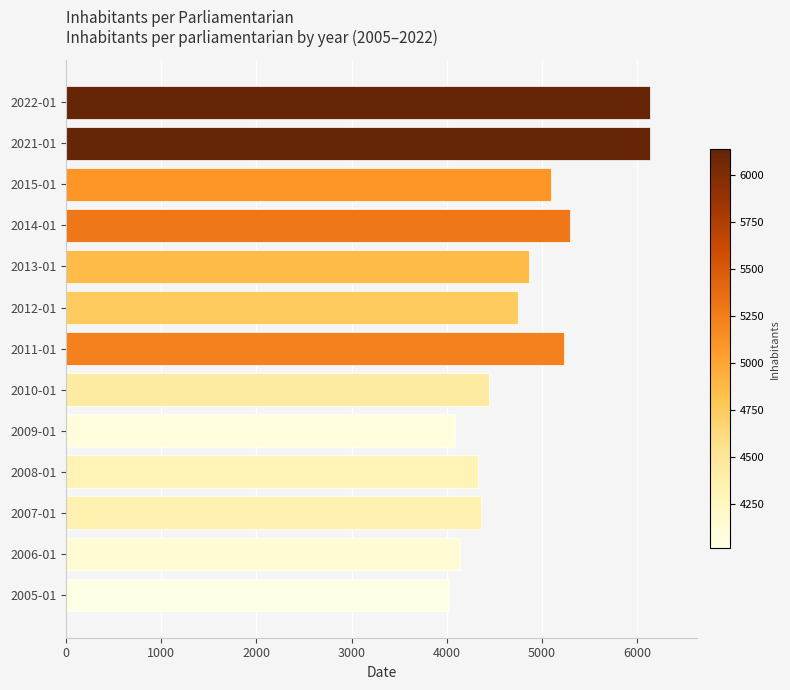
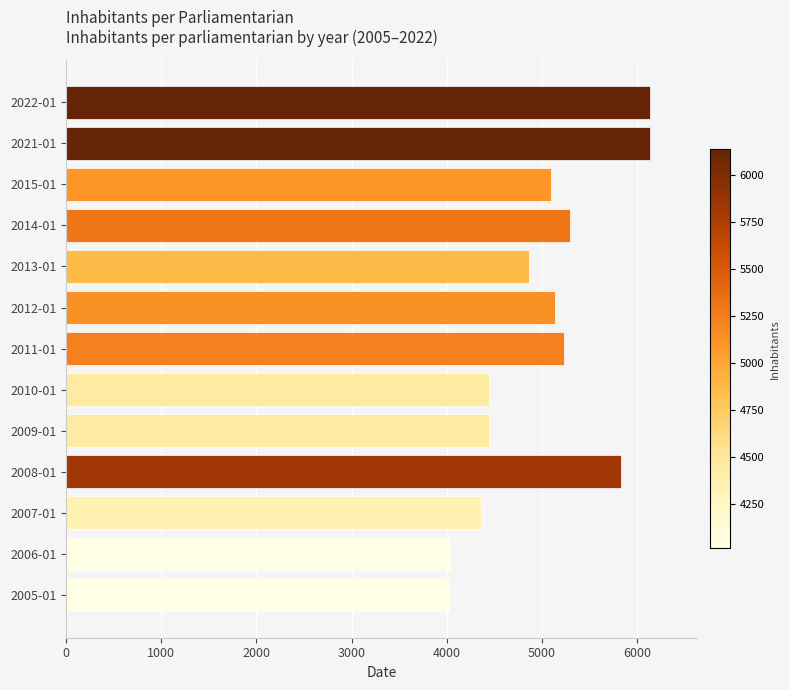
2012-01: 4800 -> 5100
2009-01: 4100 -> 4400
2008-01: 4300 -> 5800
2006-01: 4100 -> 4000
